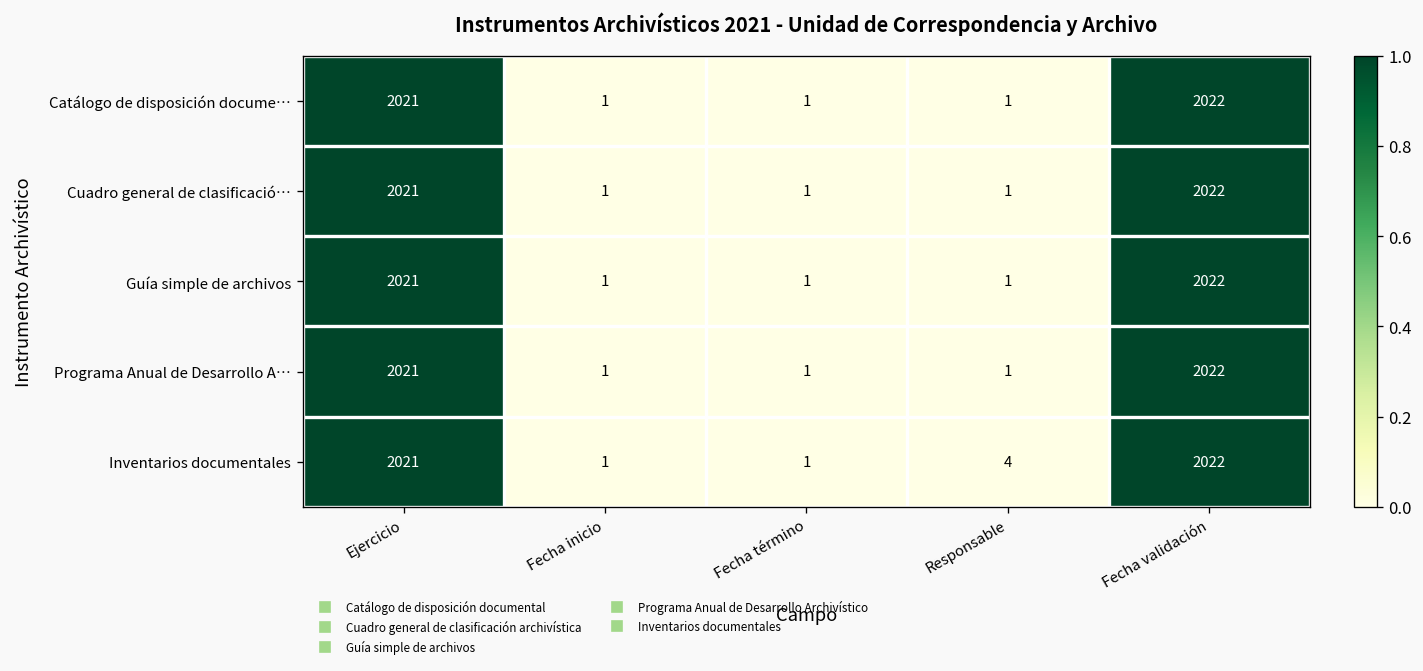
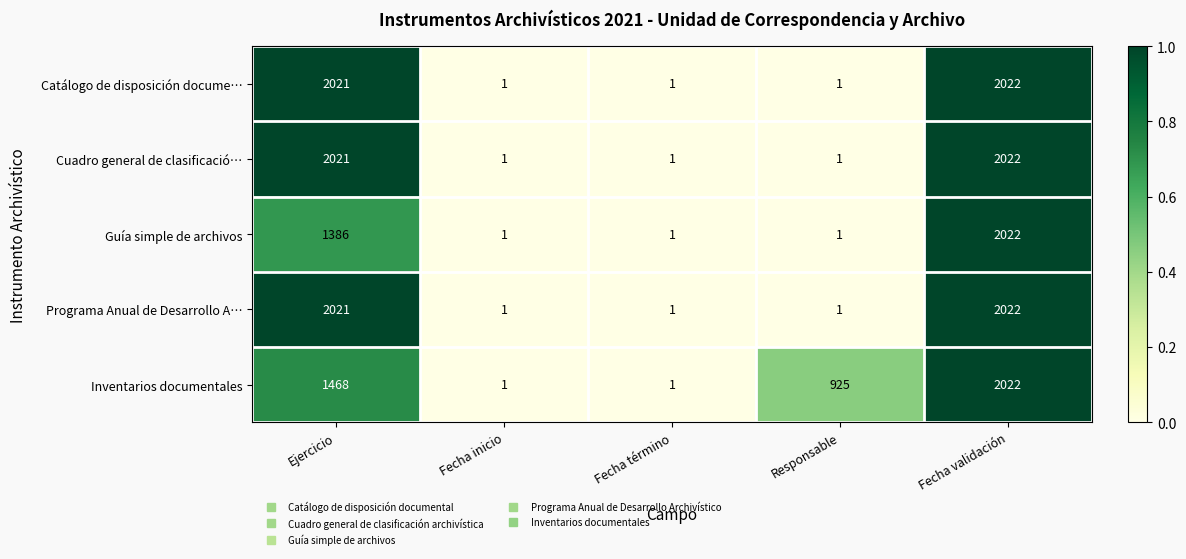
Guía simple de archivos, Ejercicio: 2021 -> 1386
Inventarios documentales, Ejercicio: 2021 -> 1468
Inventarios documentales, Responsable: 4 -> 925
